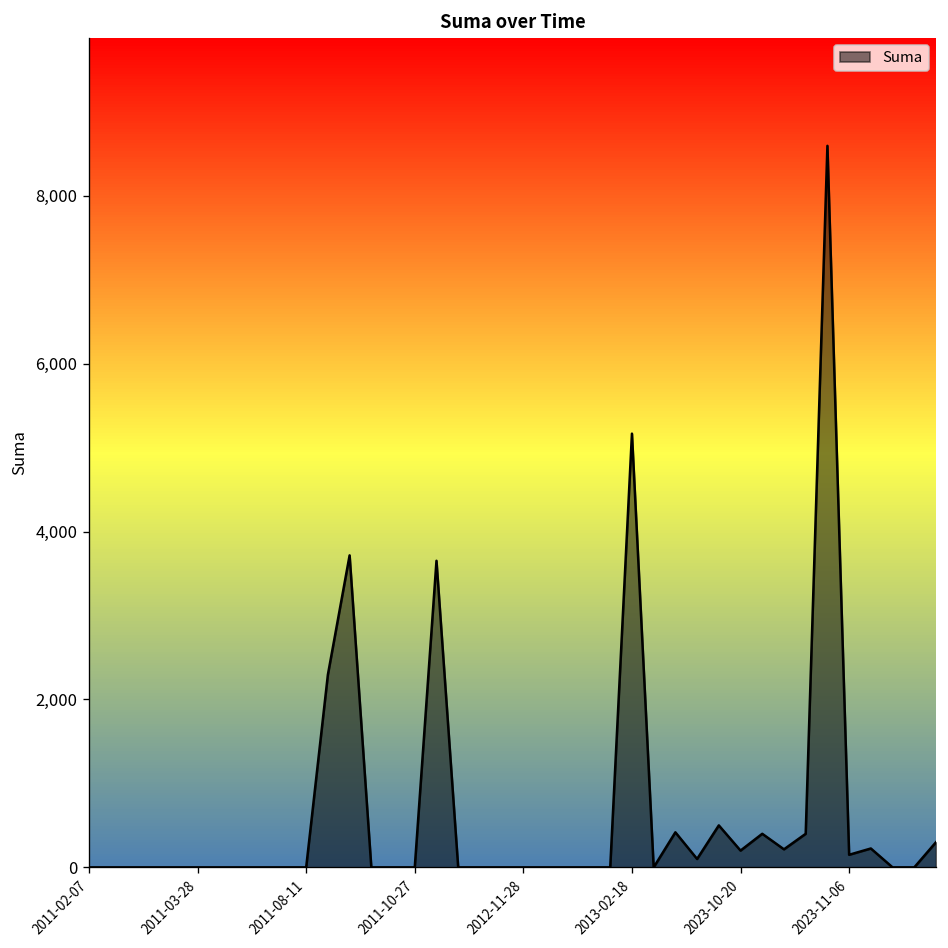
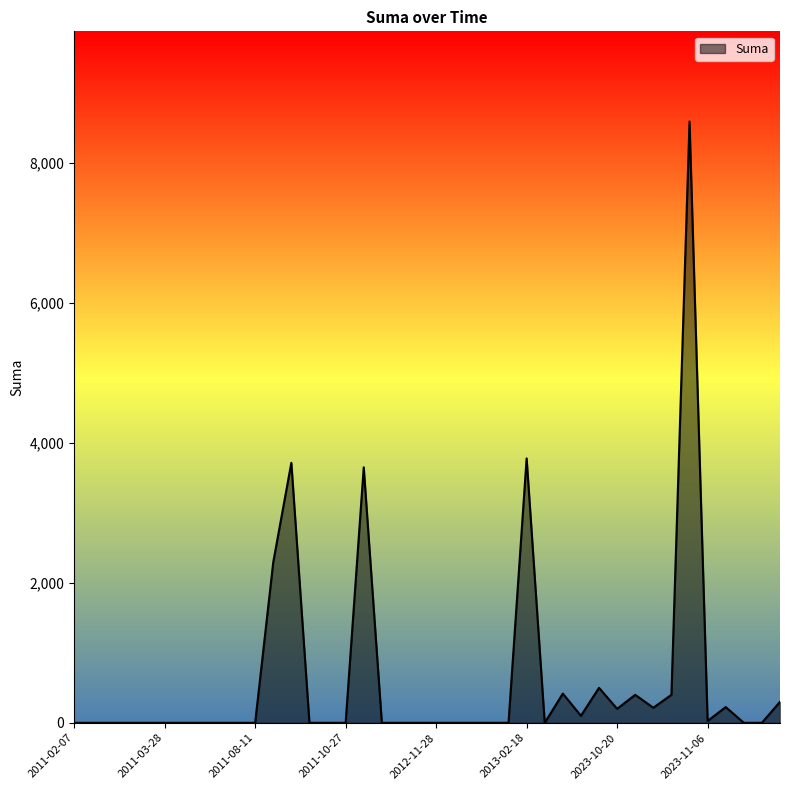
2013-02-18: 5,200 -> 3,800
2023-11-06: 200 -> 0
